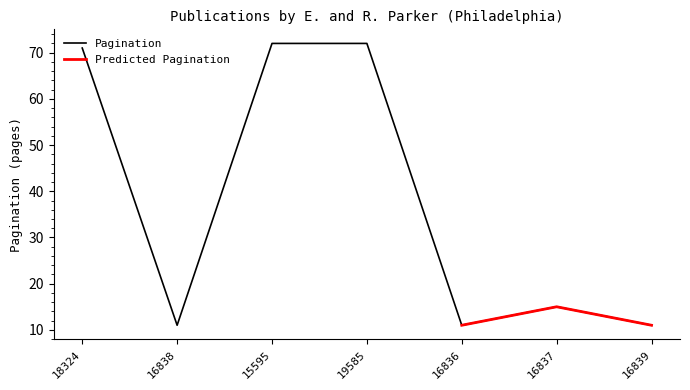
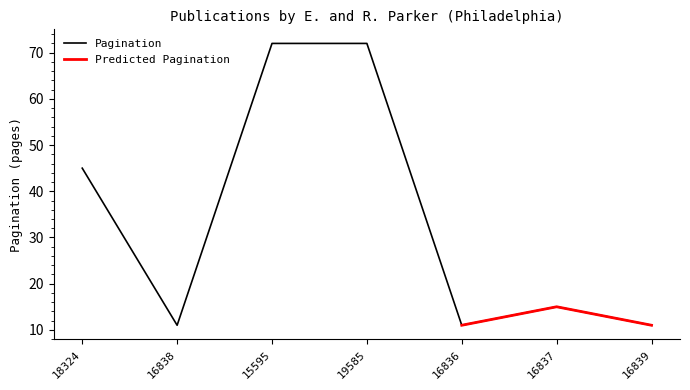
Pagination, 18324: 71 -> 45
